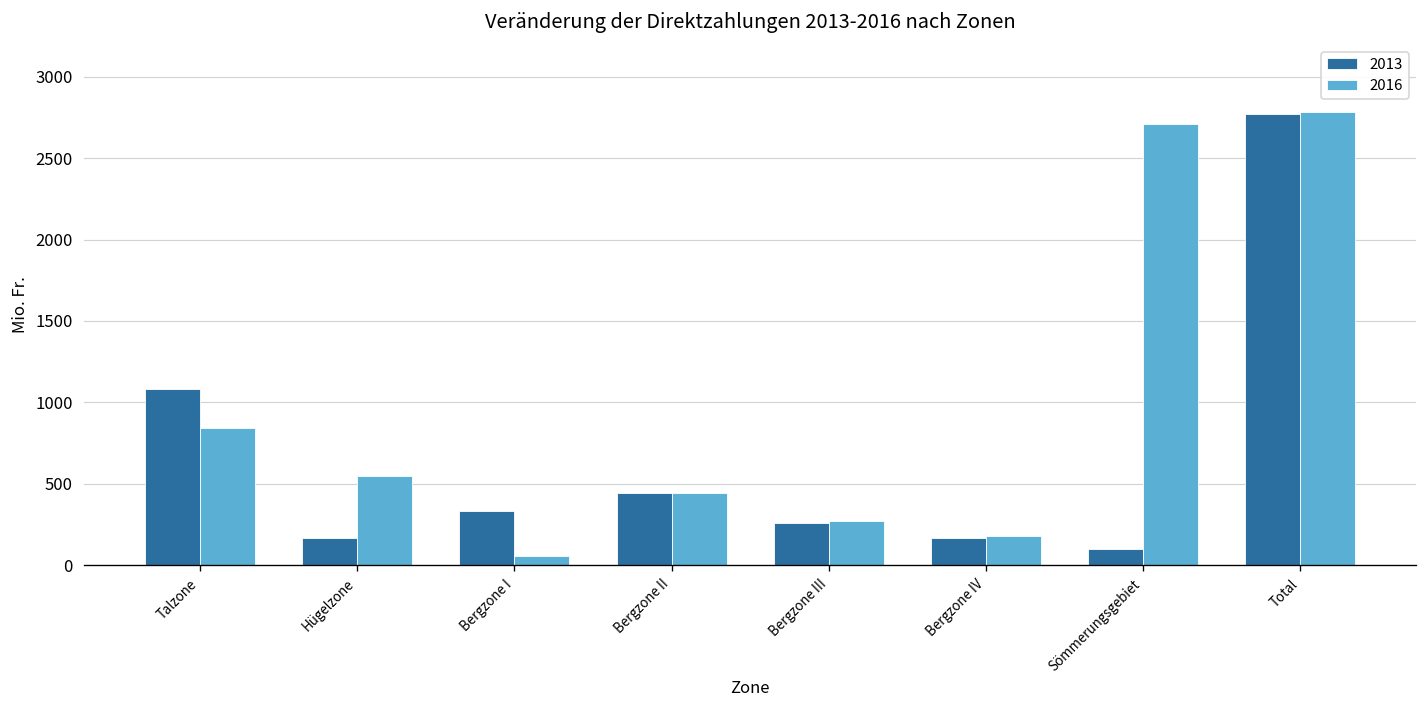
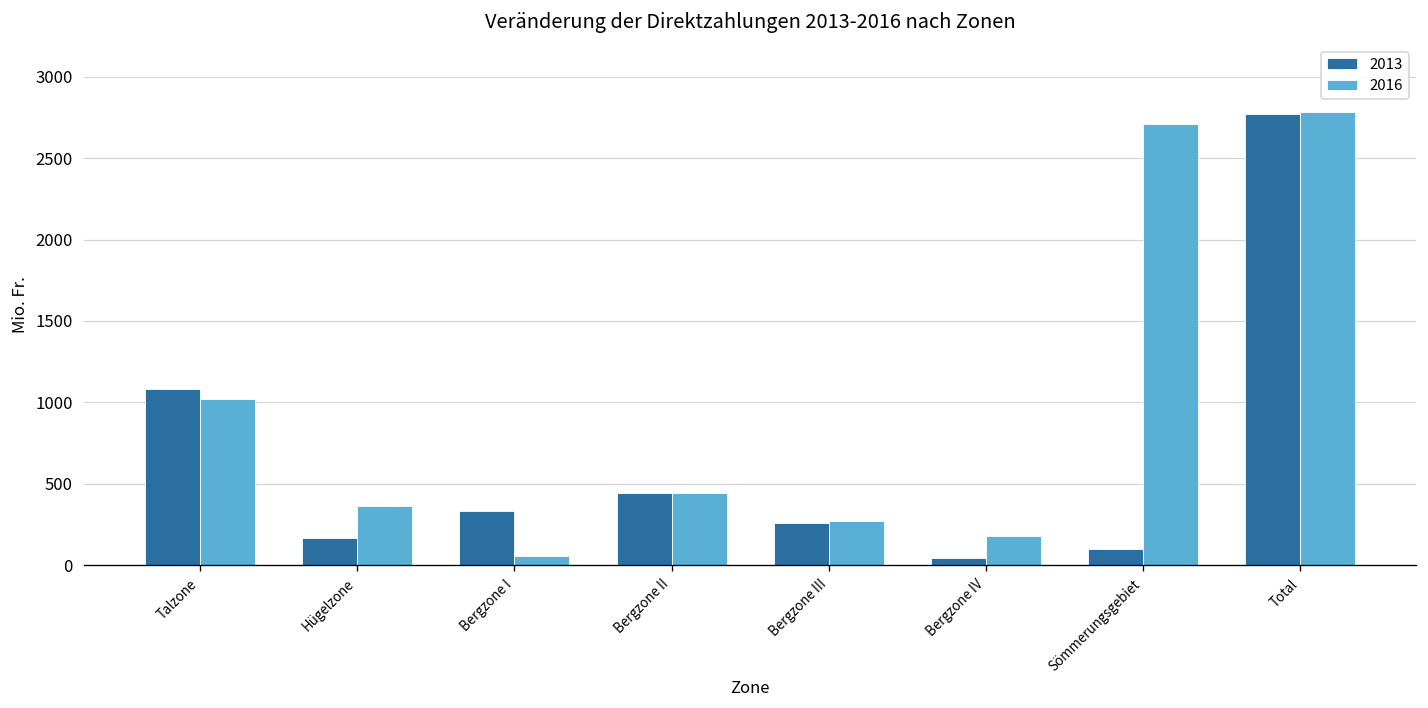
2016, Talzone: 850 -> 1020
2016, Hügelzone: 550 -> 370
2013, Bergzone IV: 170 -> 50
